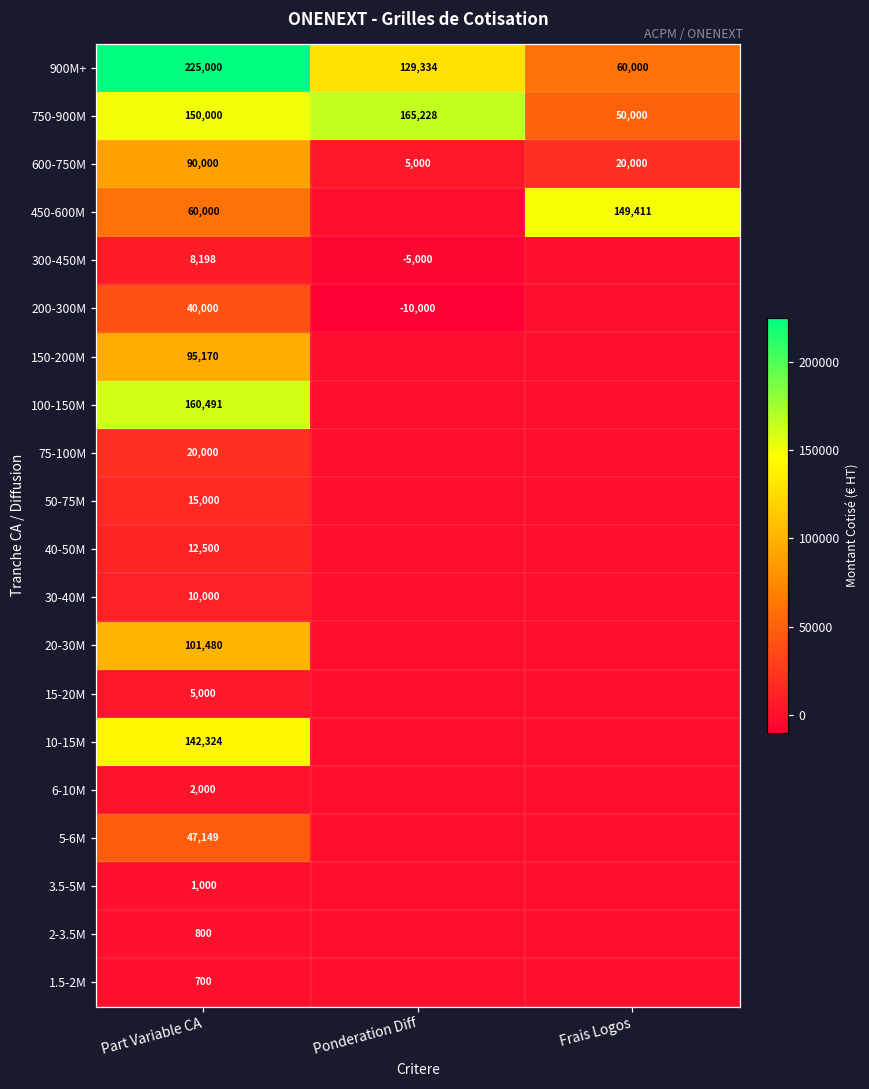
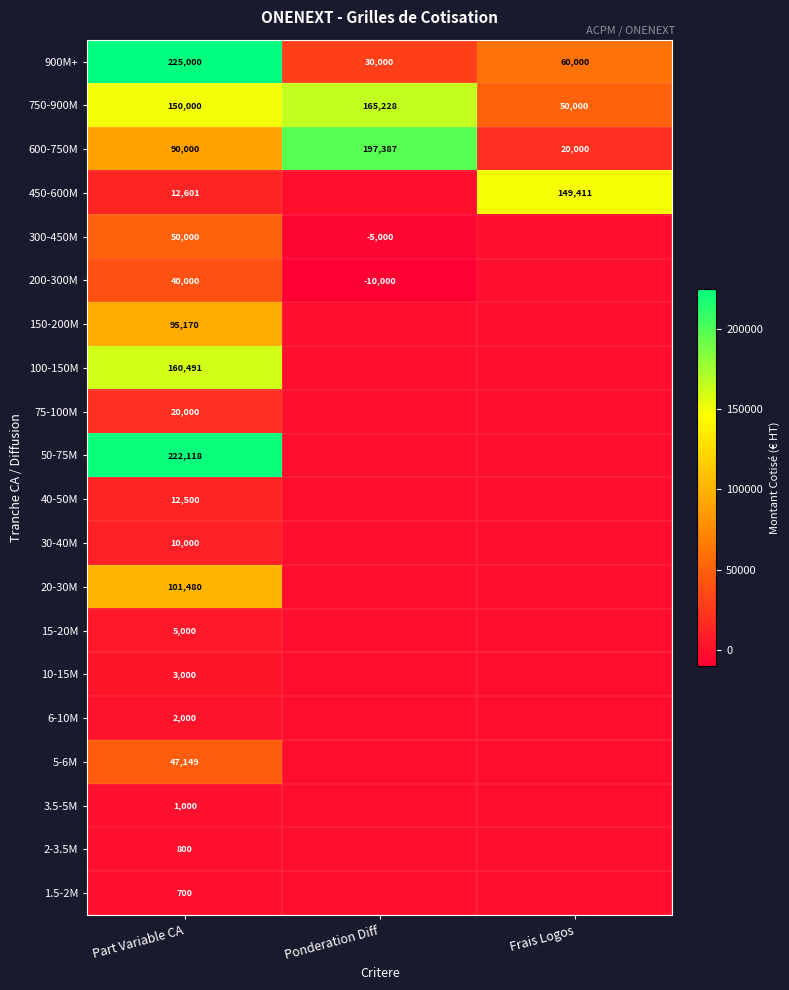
900M+, Ponderation Diff: 129,334 -> 30,000
600-750M, Ponderation Diff: 5,000 -> 197,387
450-600M, Part Variable CA: 60,000 -> 12,601
300-450M, Part Variable CA: 8,198 -> 50,000
50-75M, Part Variable CA: 15,000 -> 222,118
10-15M, Part Variable CA: 142,324 -> 3,000
